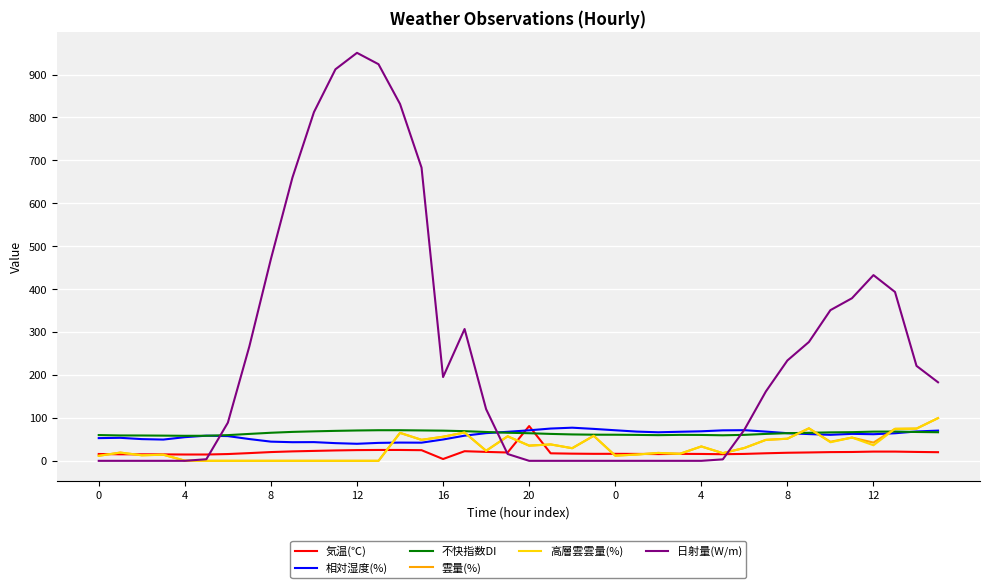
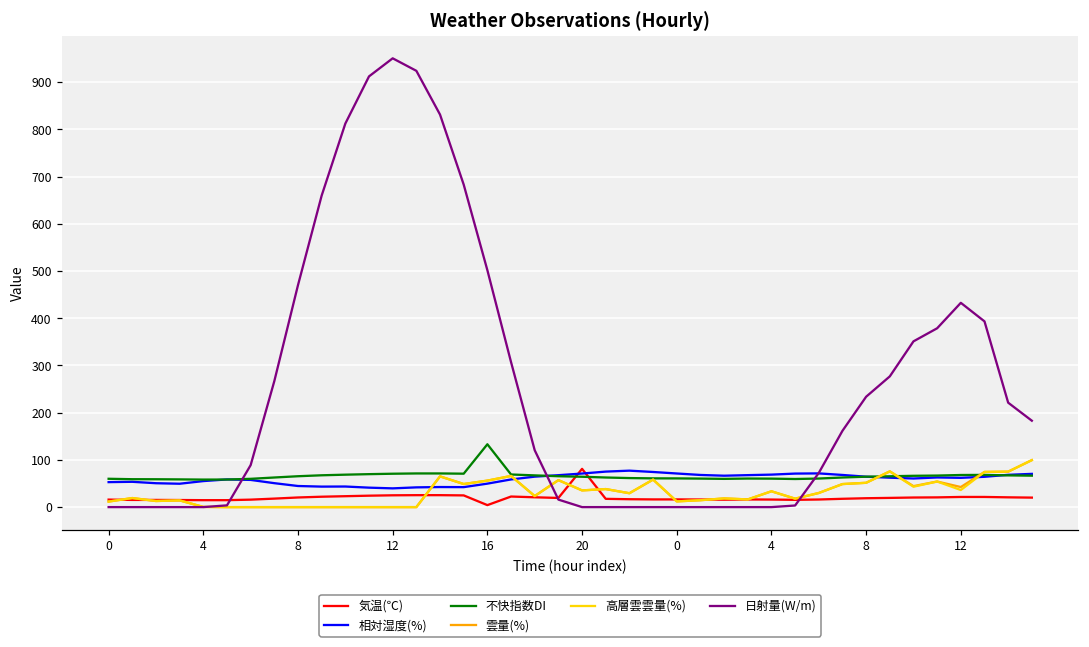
不快指数DI, 16: 70 -> 130
日射量(W/m), 16: 200 -> 500
